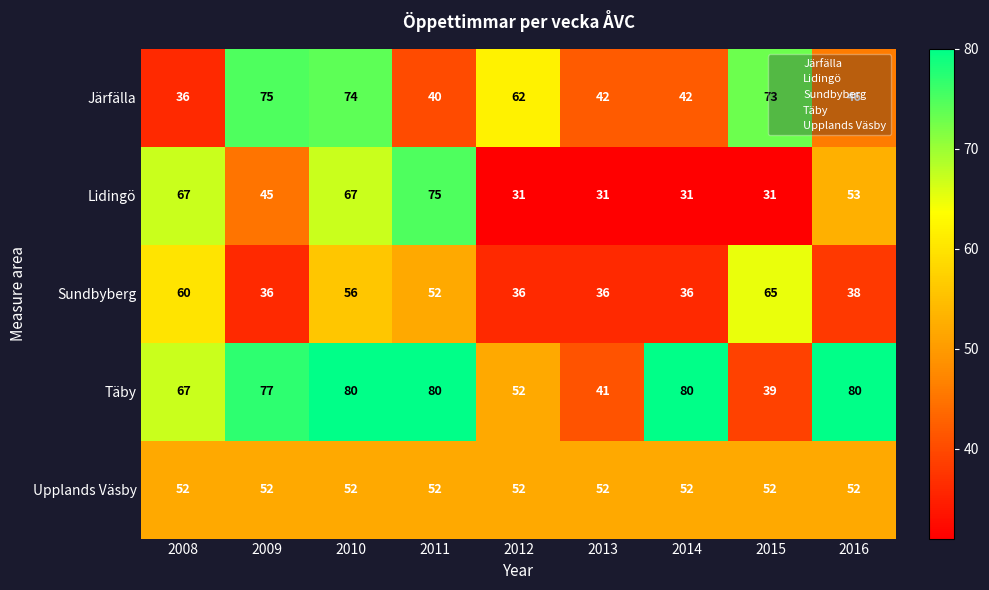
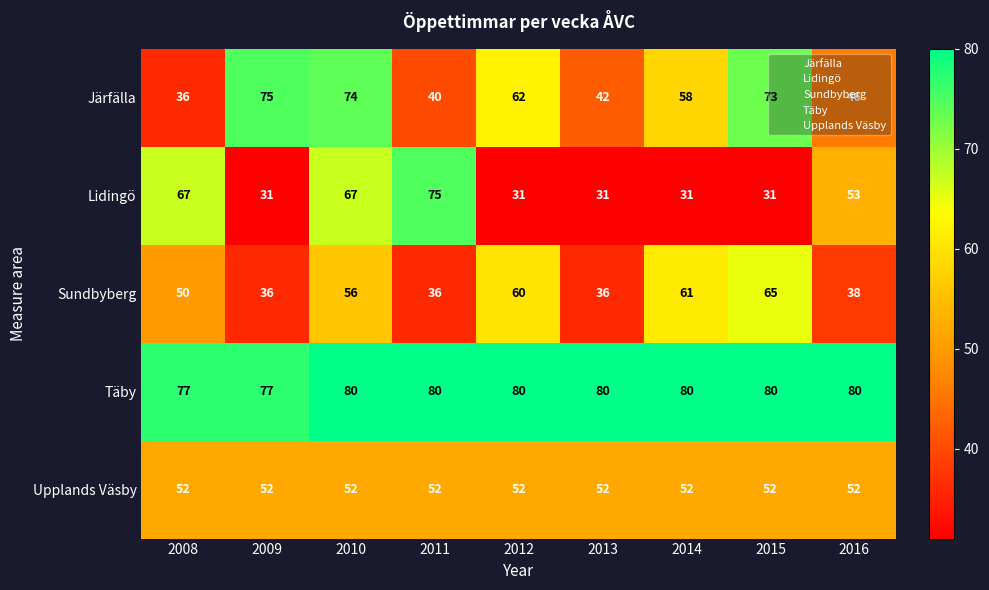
Järfälla, 2014: 42 -> 58
Lidingö, 2009: 45 -> 31
Sundbyberg, 2008: 60 -> 50
Sundbyberg, 2011: 52 -> 36
Sundbyberg, 2012: 36 -> 60
Sundbyberg, 2014: 36 -> 61
Täby, 2008: 67 -> 77
Täby, 2012: 52 -> 80
Täby, 2013: 41 -> 80
Täby, 2015: 39 -> 80
